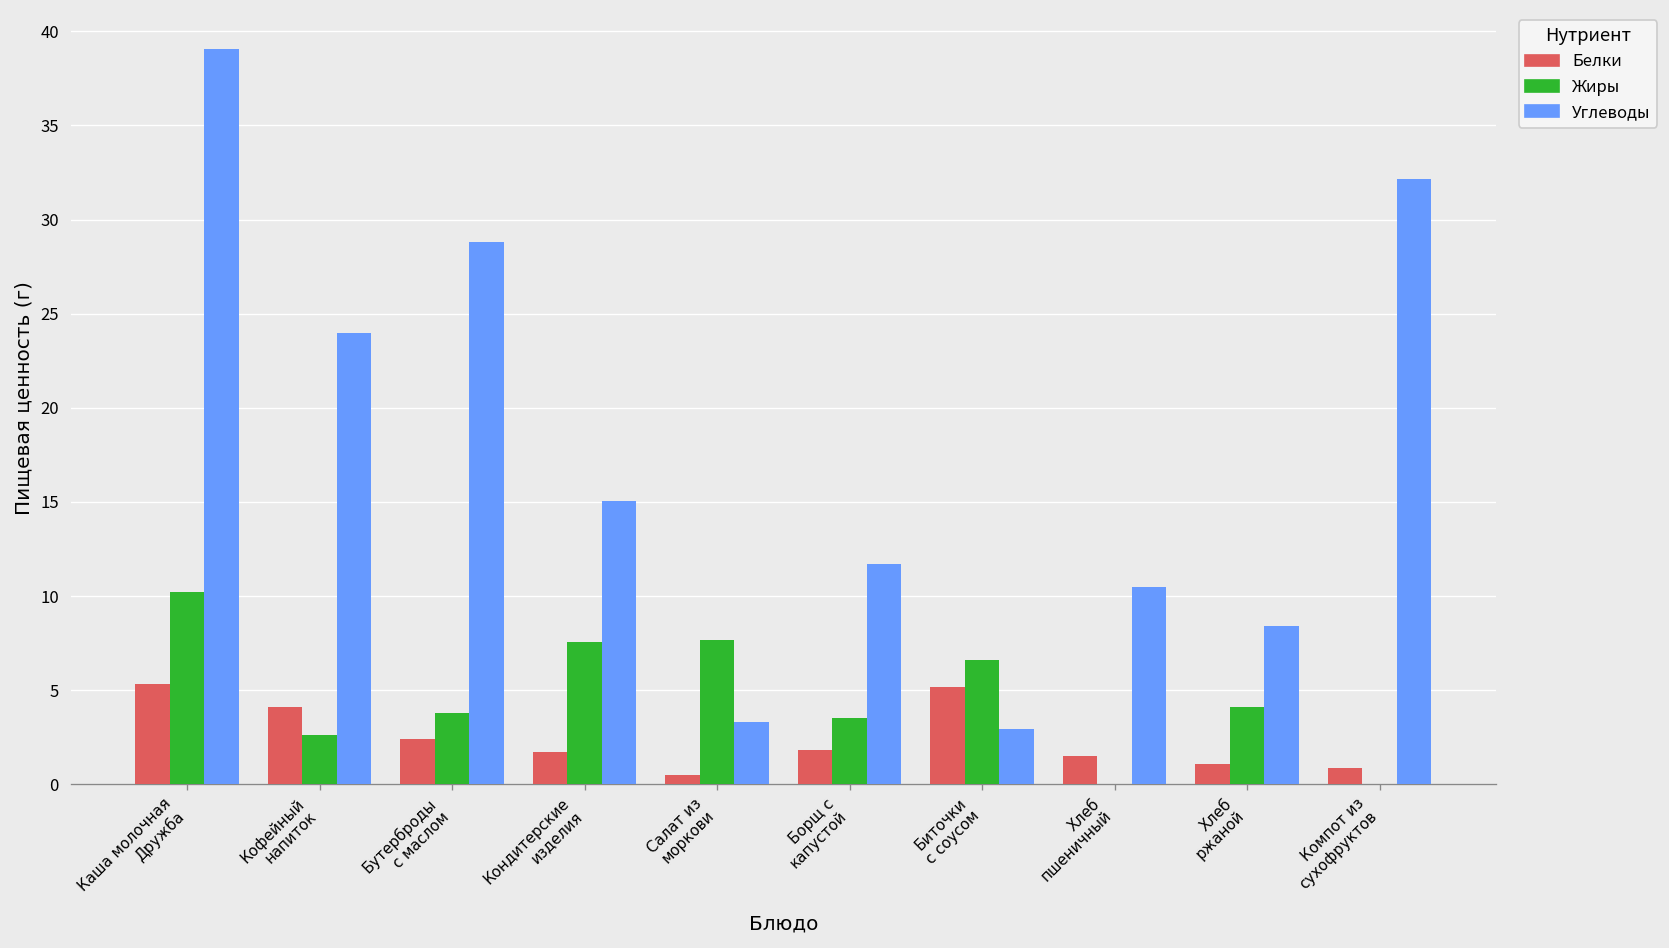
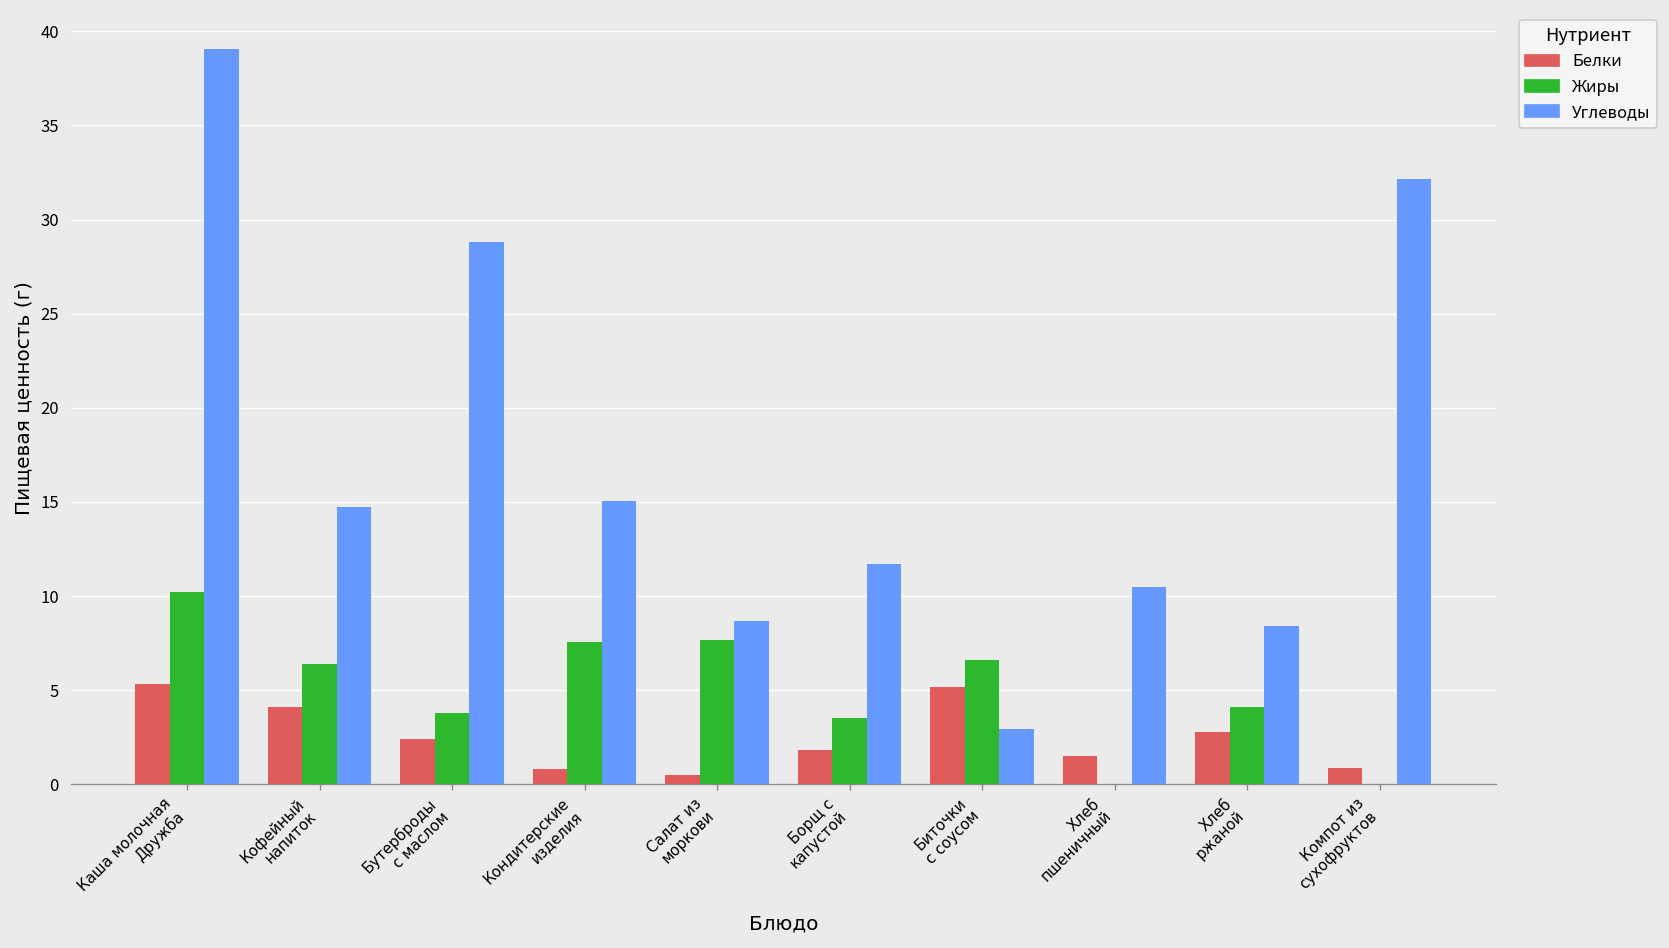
Жиры, Кофейный напиток: 2.6 -> 6.4
Углеводы, Кофейный напиток: 24.0 -> 14.7
Белки, Кондитерские изделия: 1.7 -> 0.8
Углеводы, Салат из моркови: 3.3 -> 8.7
Белки, Хлеб ржаной: 1.1 -> 2.8
